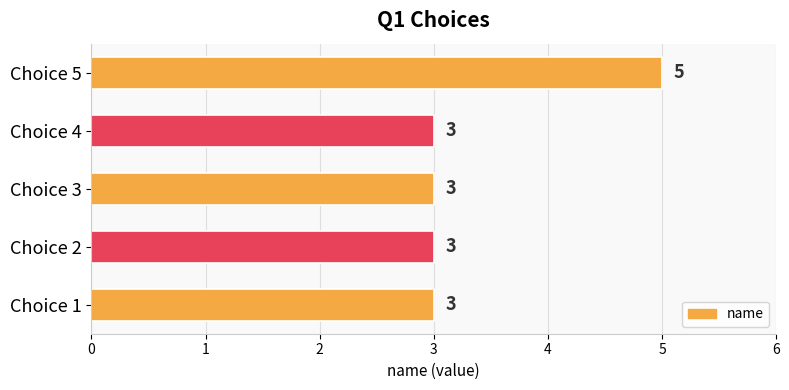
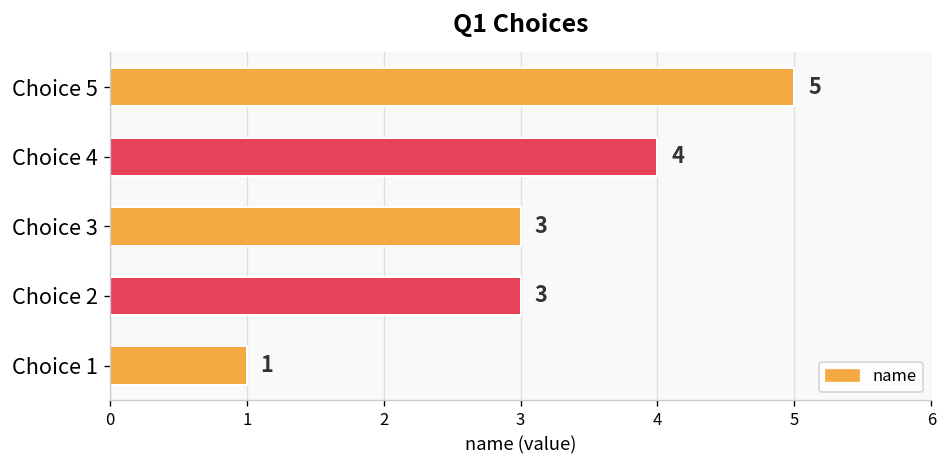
Choice 4: 3 -> 4
Choice 1: 3 -> 1
